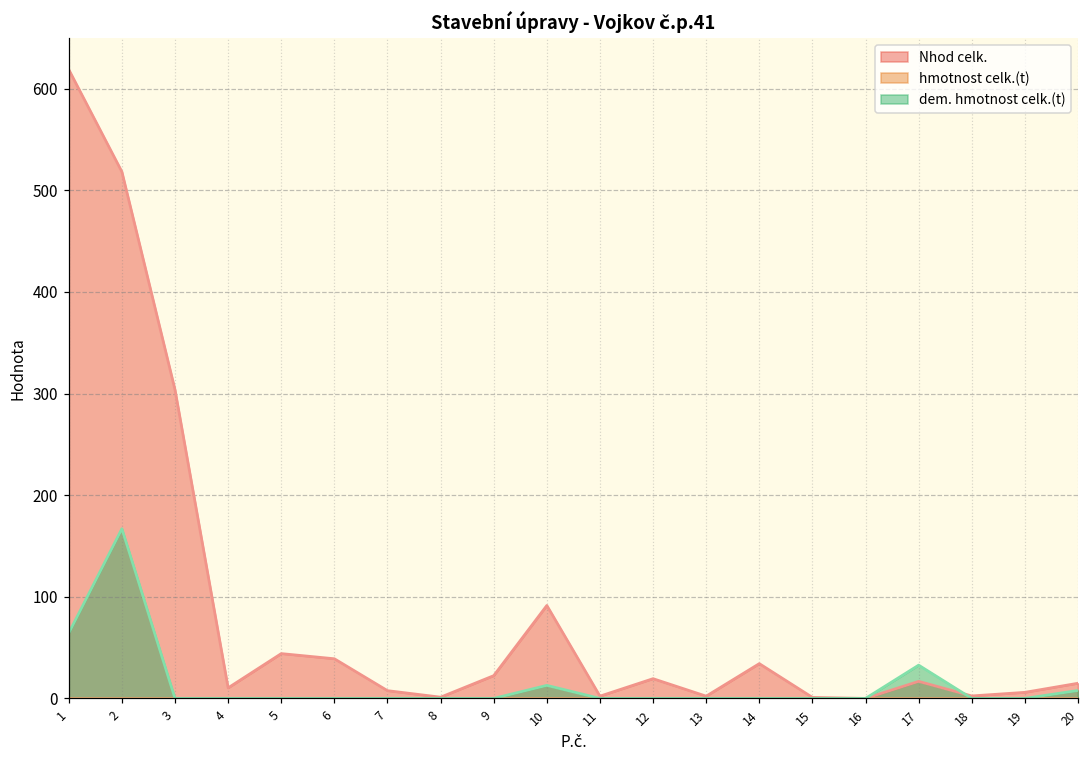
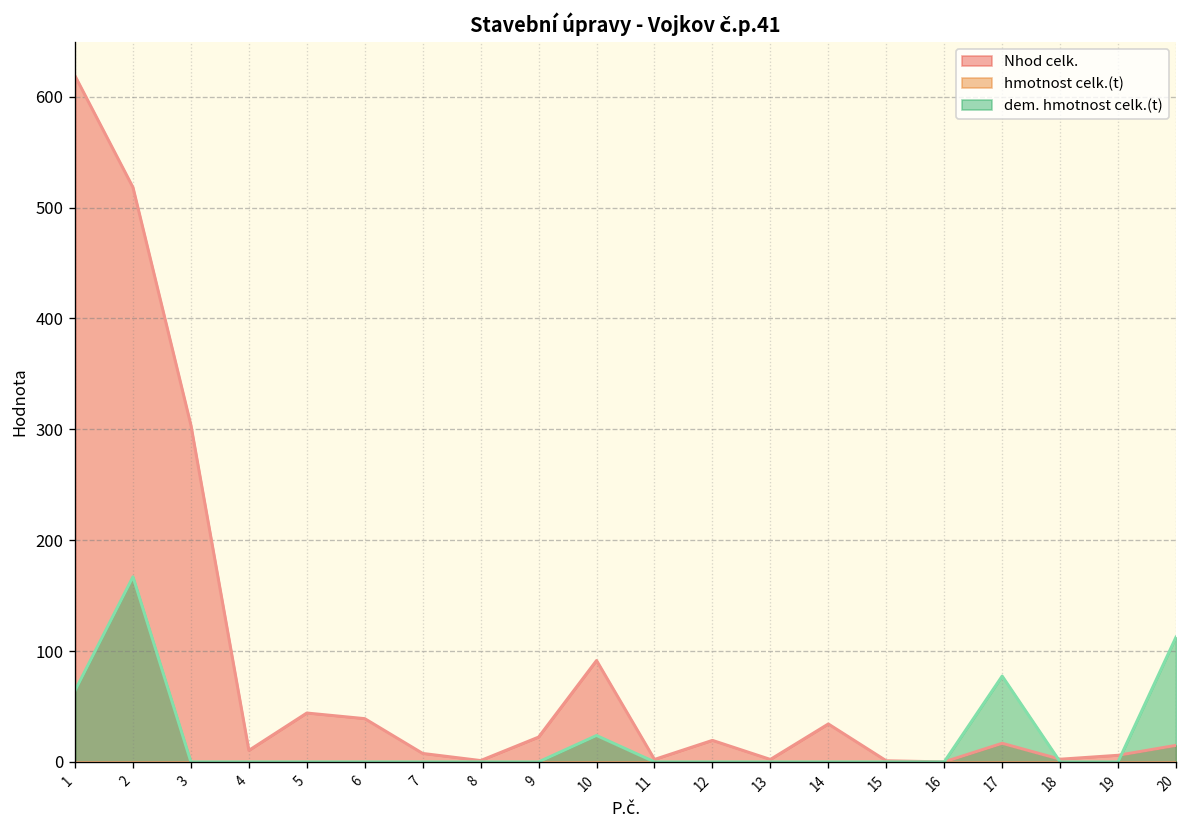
dem. hmotnost celk.(t), 10: 10 -> 20
dem. hmotnost celk.(t), 17: 30 -> 80
dem. hmotnost celk.(t), 20: 10 -> 110
